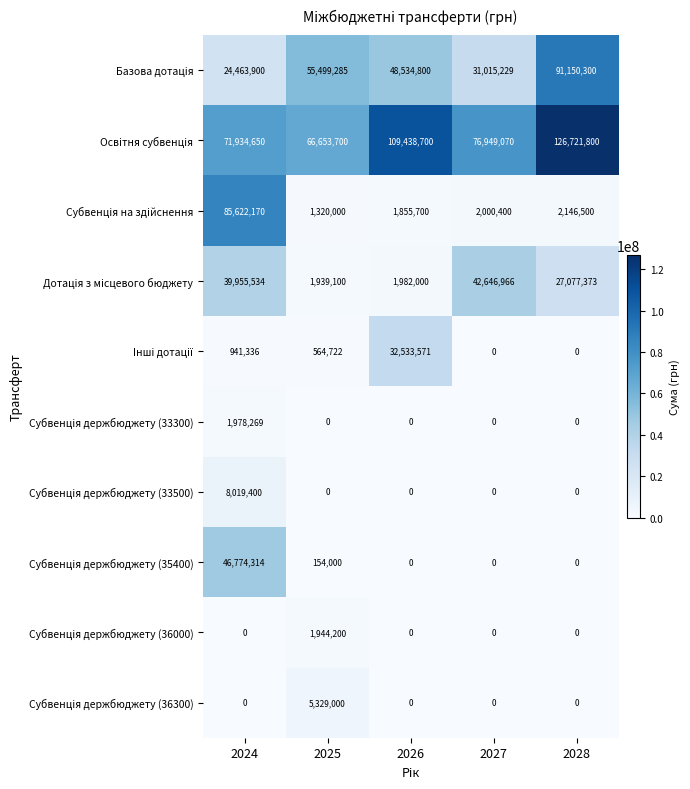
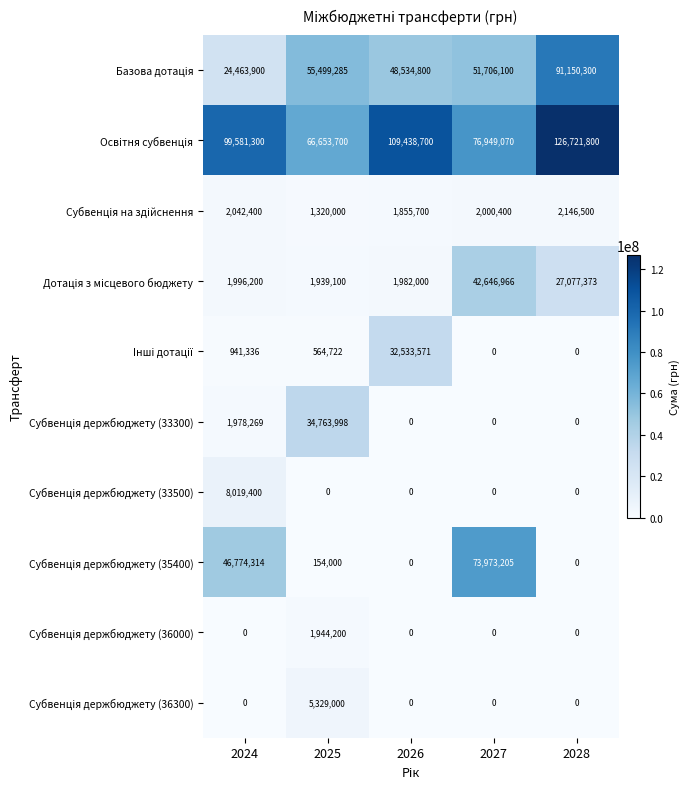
Базова дотація, 2027: 31,015,229 -> 51,706,100
Освітня субвенція, 2024: 71,934,650 -> 99,581,300
Субвенція на здійснення, 2024: 85,622,170 -> 2,042,400
Дотація з місцевого бюджету, 2024: 39,955,534 -> 1,996,200
Субвенція держбюджету (33300), 2025: 0 -> 34,763,998
Субвенція держбюджету (35400), 2027: 0 -> 73,973,205
